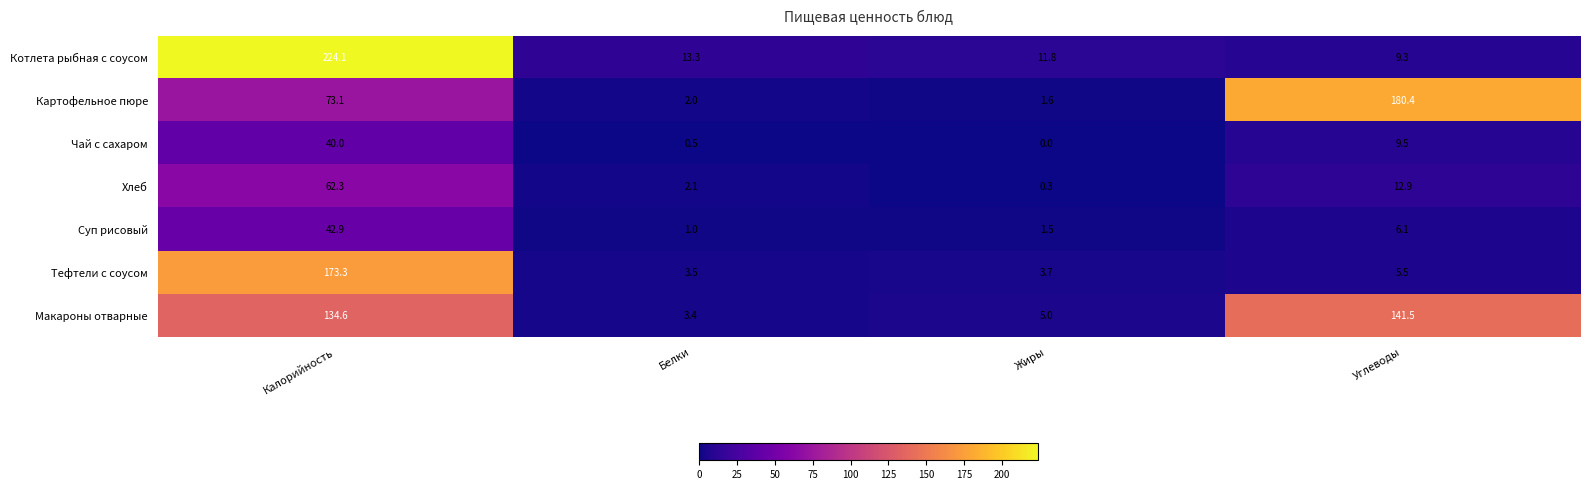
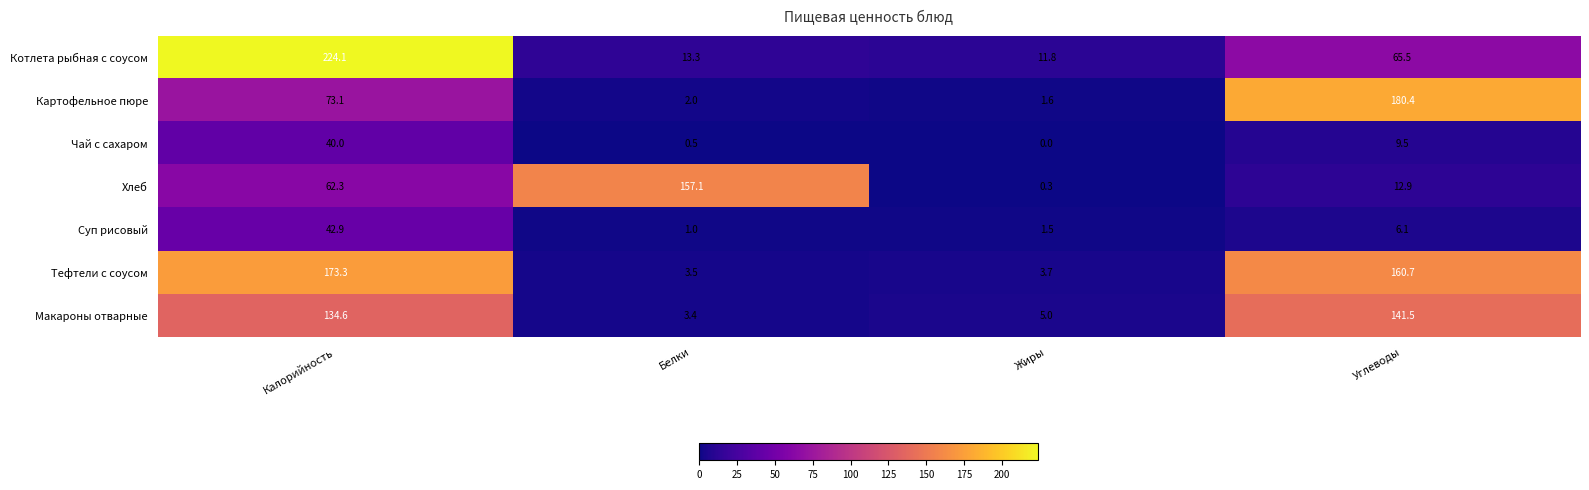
Котлета рыбная с соусом, Углеводы: 9.3 -> 65.5
Хлеб, Белки: 2.1 -> 157.1
Тефтели с соусом, Углеводы: 5.5 -> 160.7
